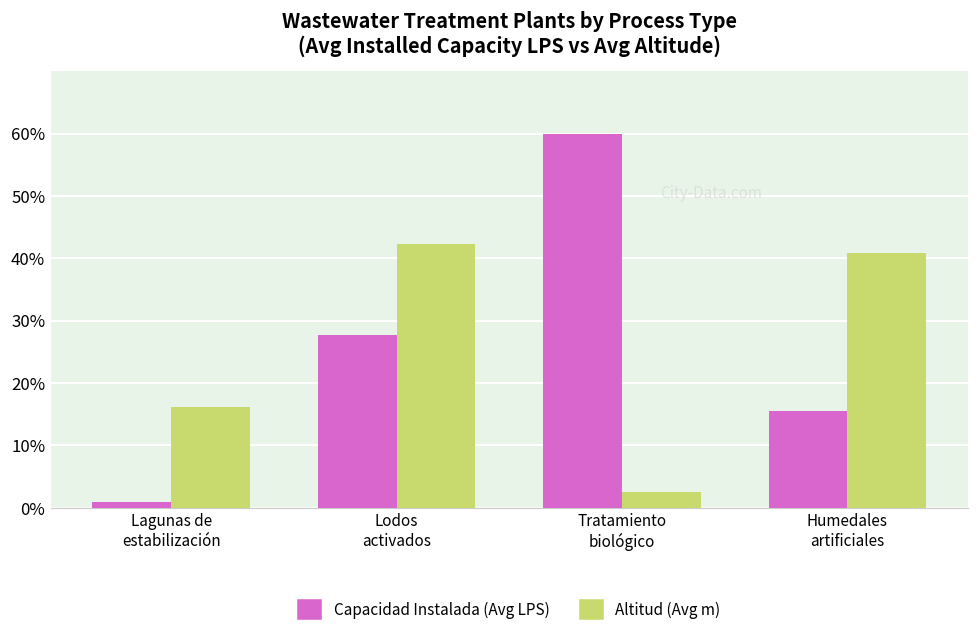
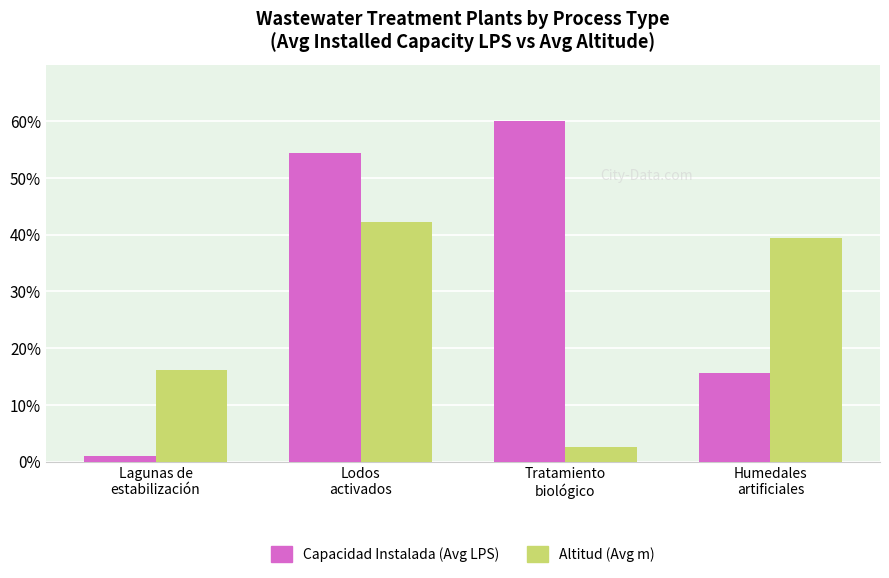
Capacidad Instalada (Avg LPS), Lodos activados: 28% -> 54%
Altitud (Avg m), Humedales artificiales: 41% -> 39%
